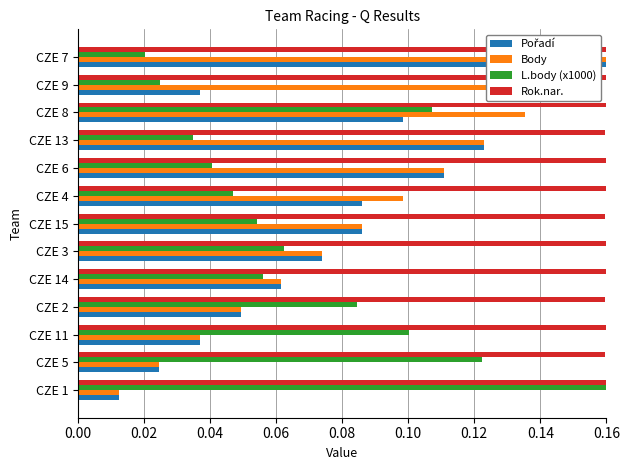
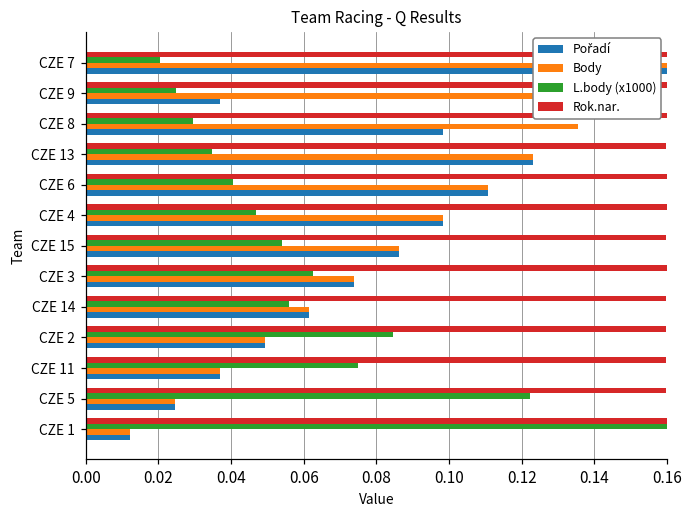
L.body (x1000), CZE 8: 0.107 -> 0.030
Pořadí, CZE 4: 0.086 -> 0.098
L.body (x1000), CZE 11: 0.100 -> 0.075
